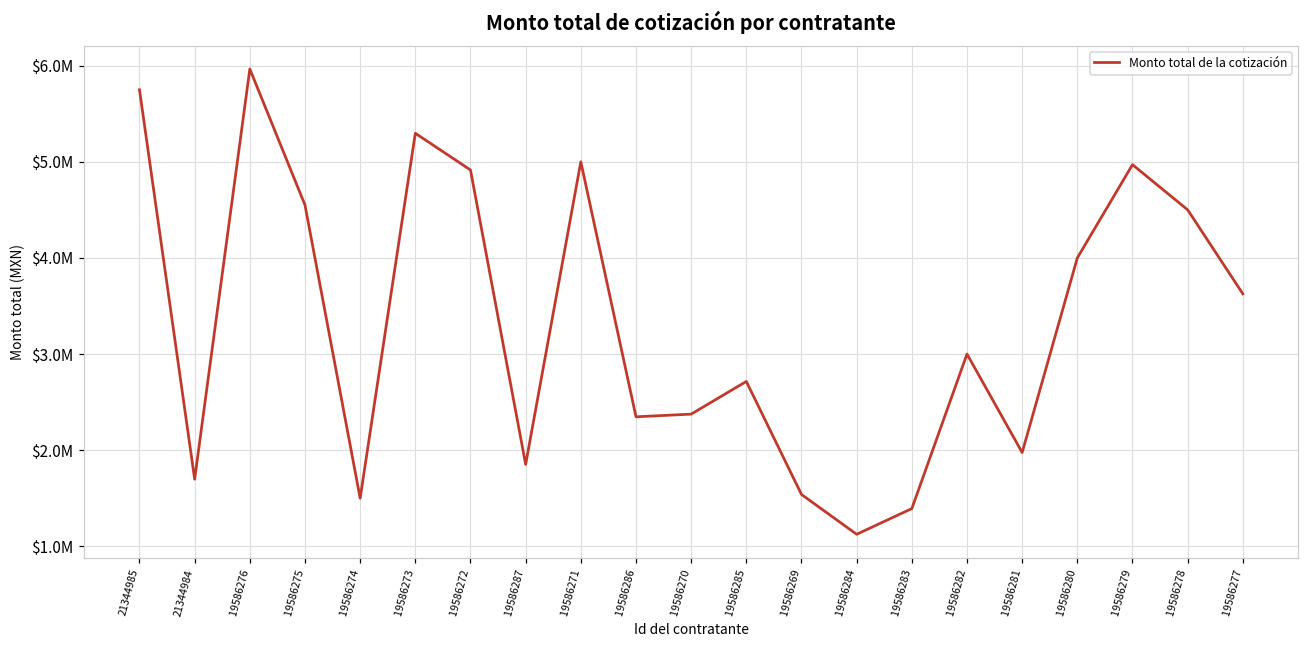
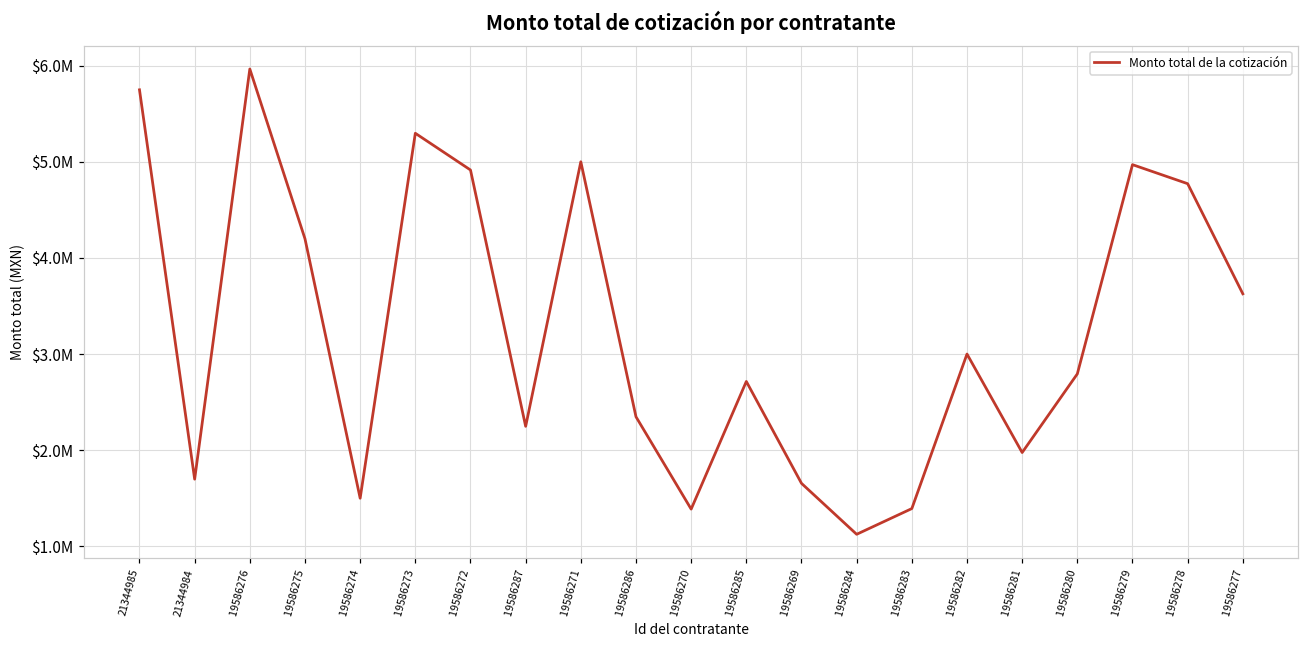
19586275: $4600000 -> $4200000
19586287: $1900000 -> $2200000
19586270: $2400000 -> $1400000
19586269: $1500000 -> $1700000
19586280: $4000000 -> $2800000
19586278: $4500000 -> $4800000
